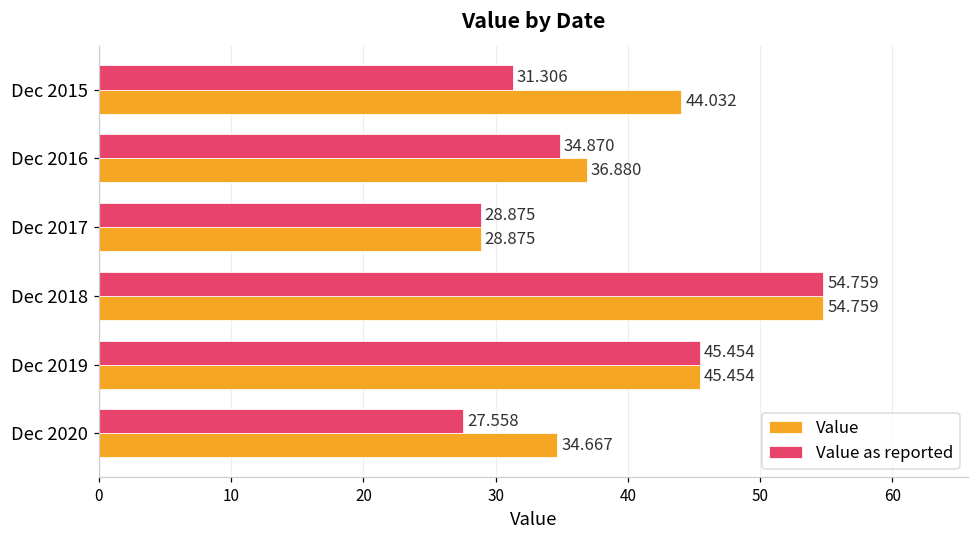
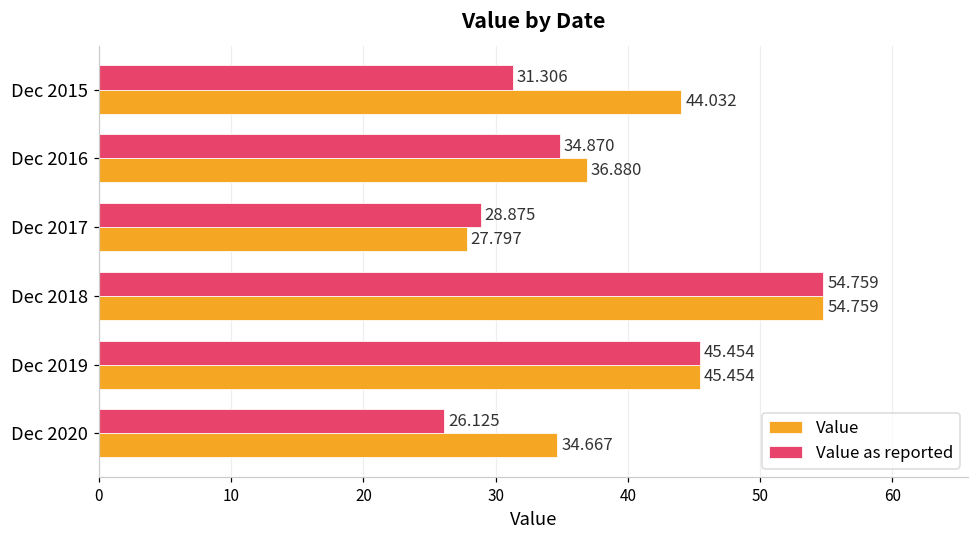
Value, Dec 2017: 28.875 -> 27.797
Value as reported, Dec 2020: 27.558 -> 26.125
